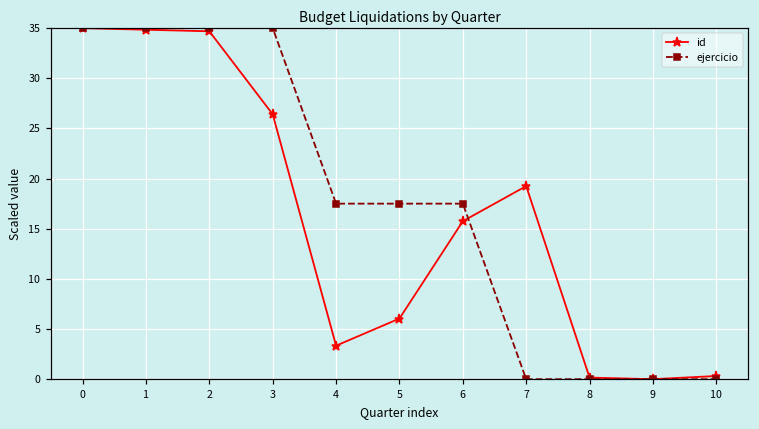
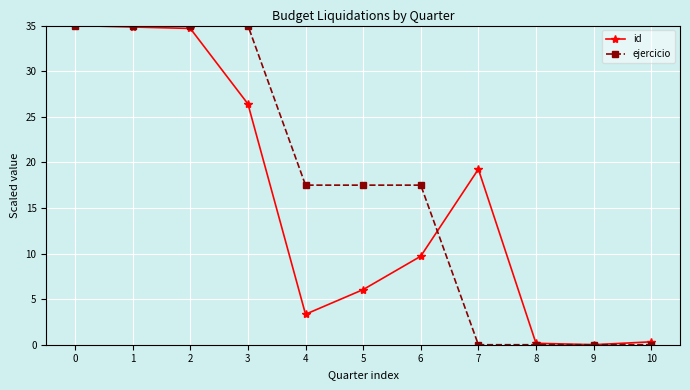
id, 6: 16 -> 10
